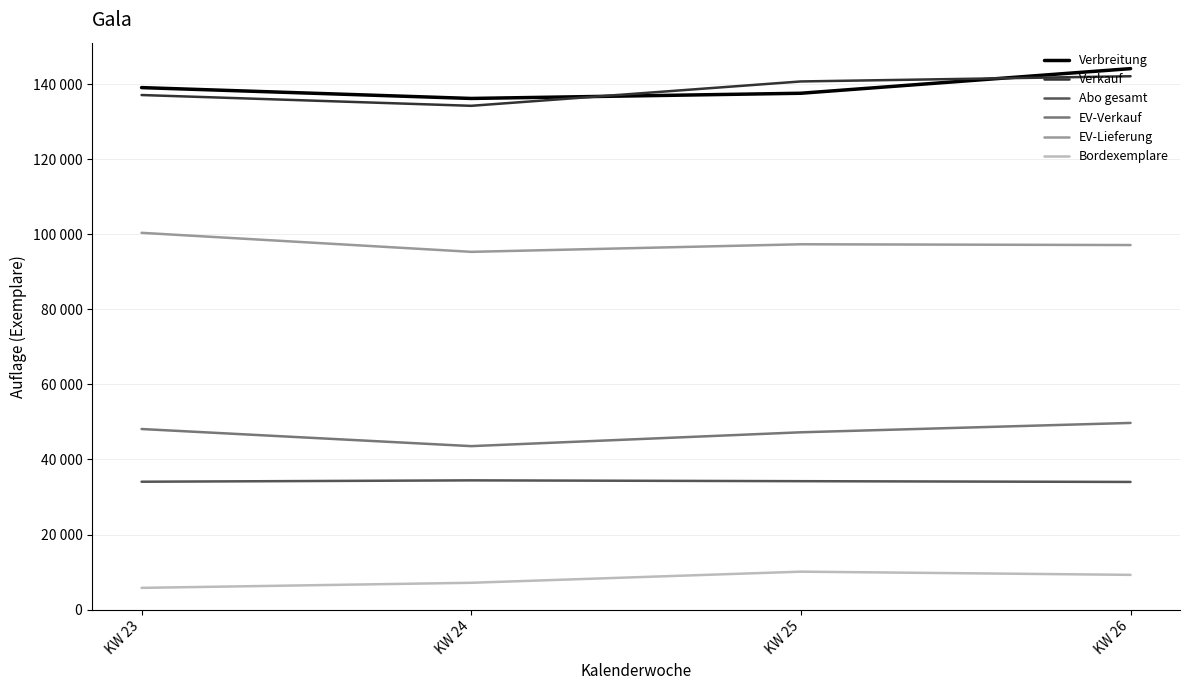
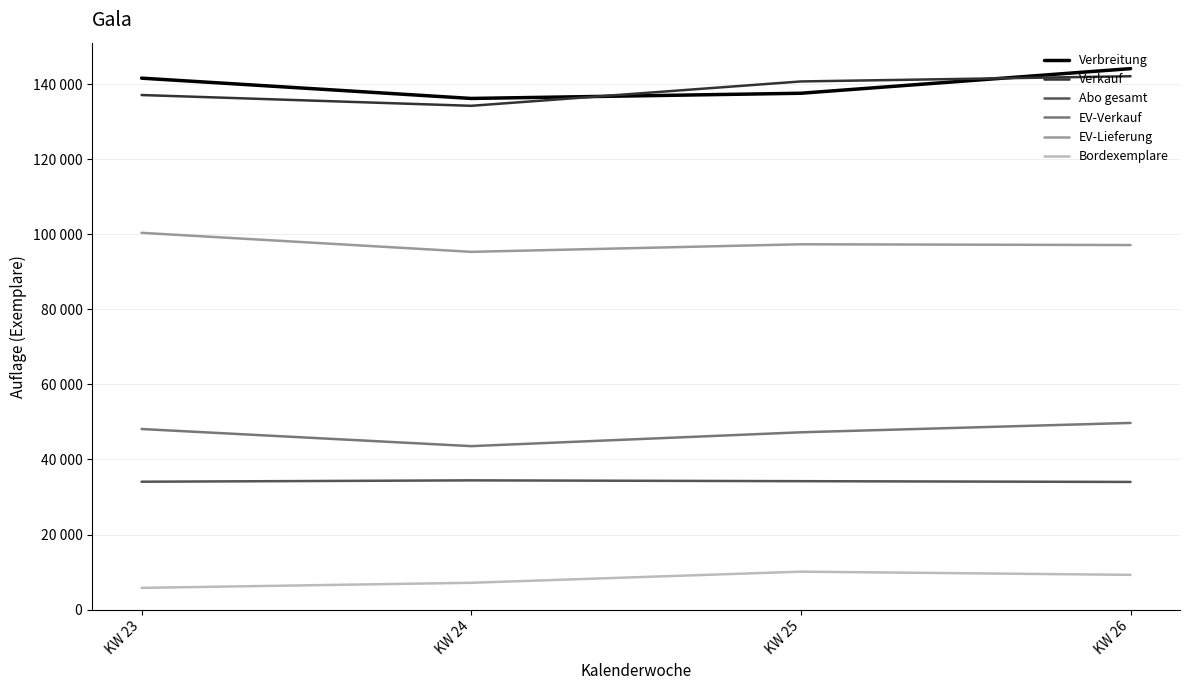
Verbreitung, KW 23: 139000 -> 142000
